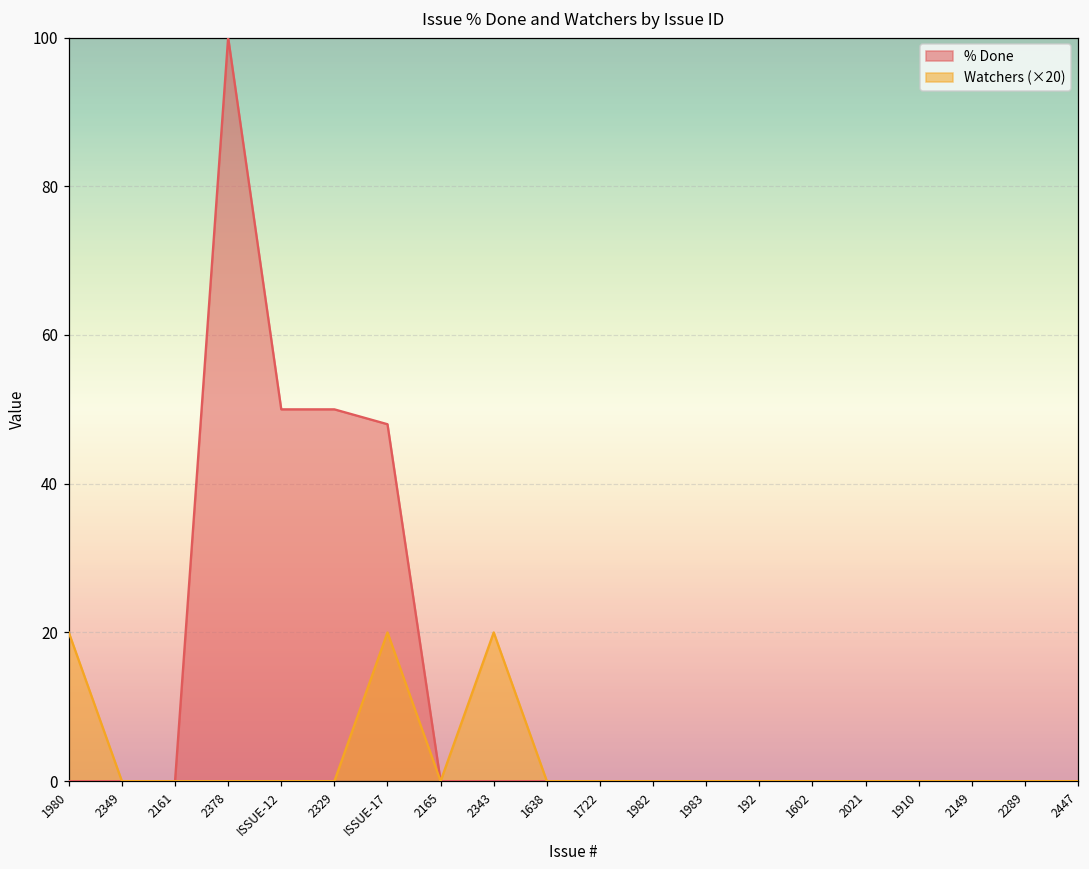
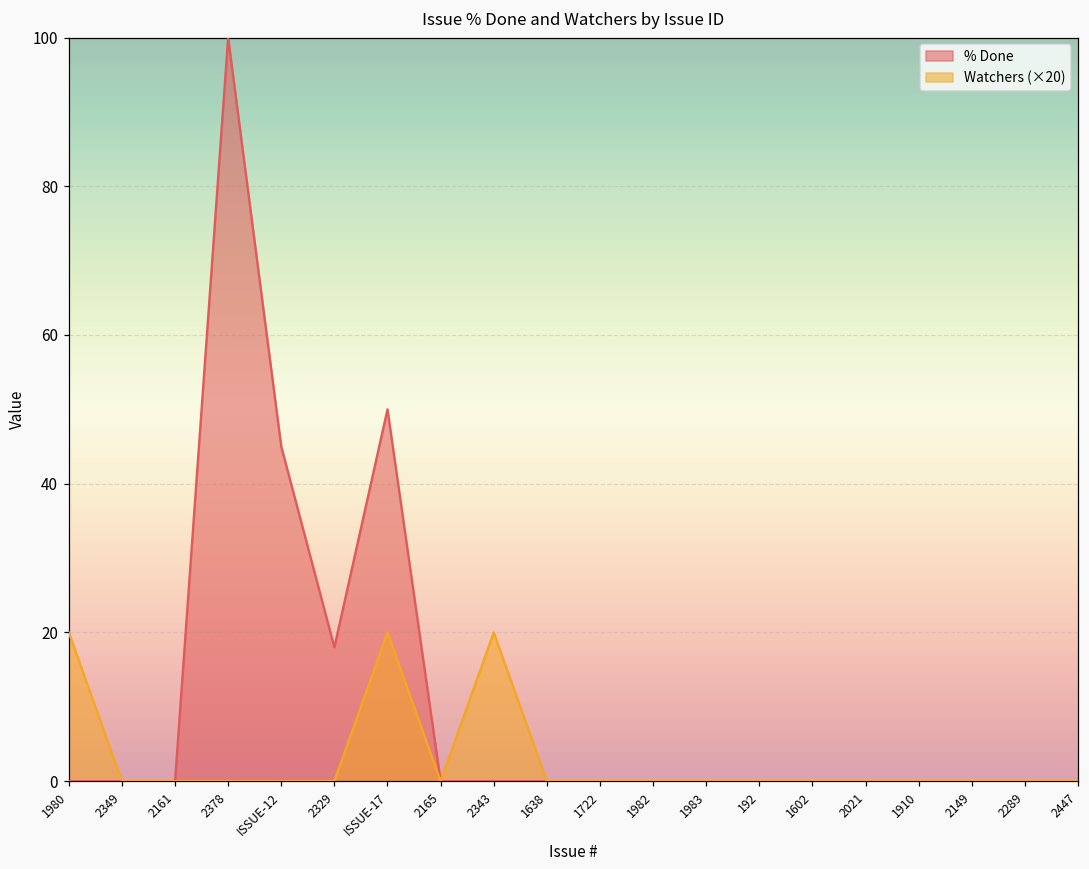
% Done, ISSUE-12: 50 -> 45
% Done, 2329: 50 -> 18
% Done, ISSUE-17: 48 -> 50
